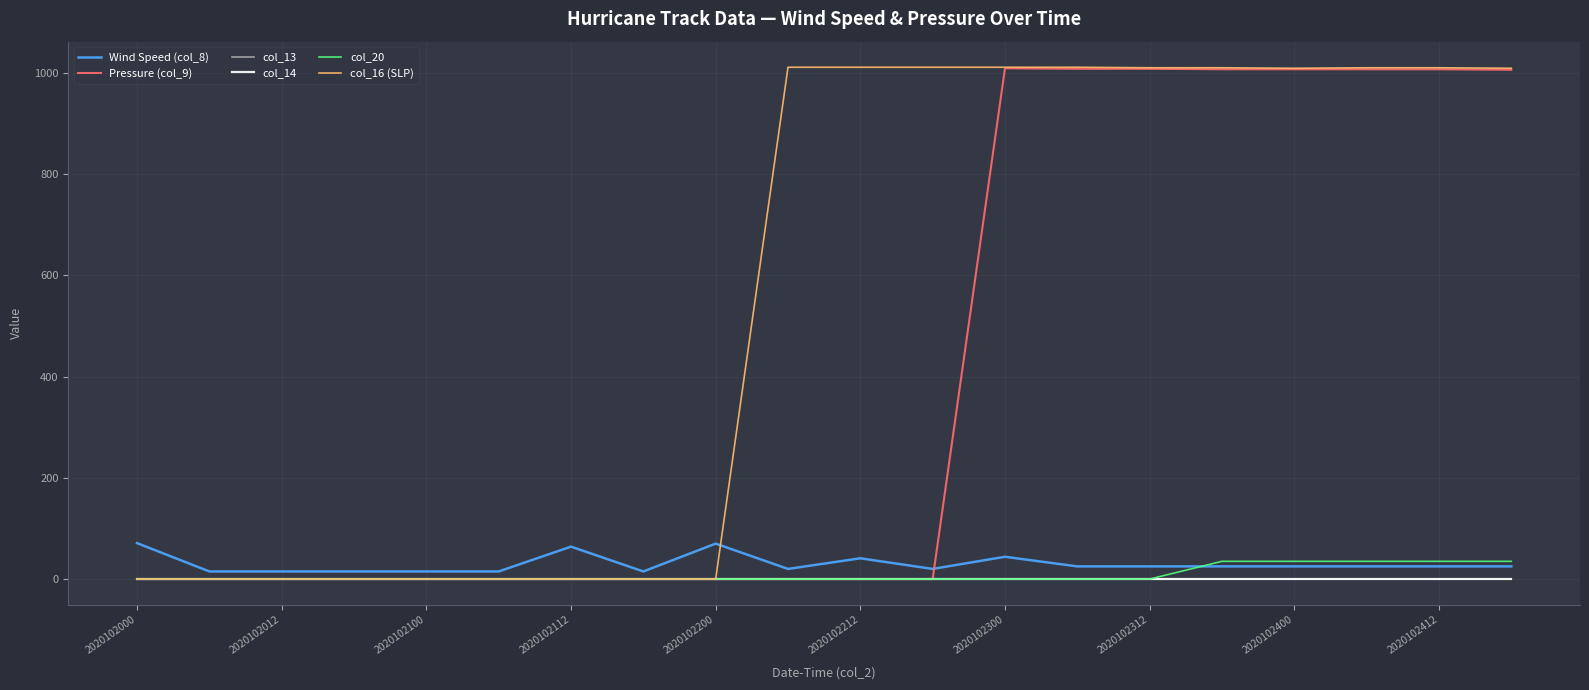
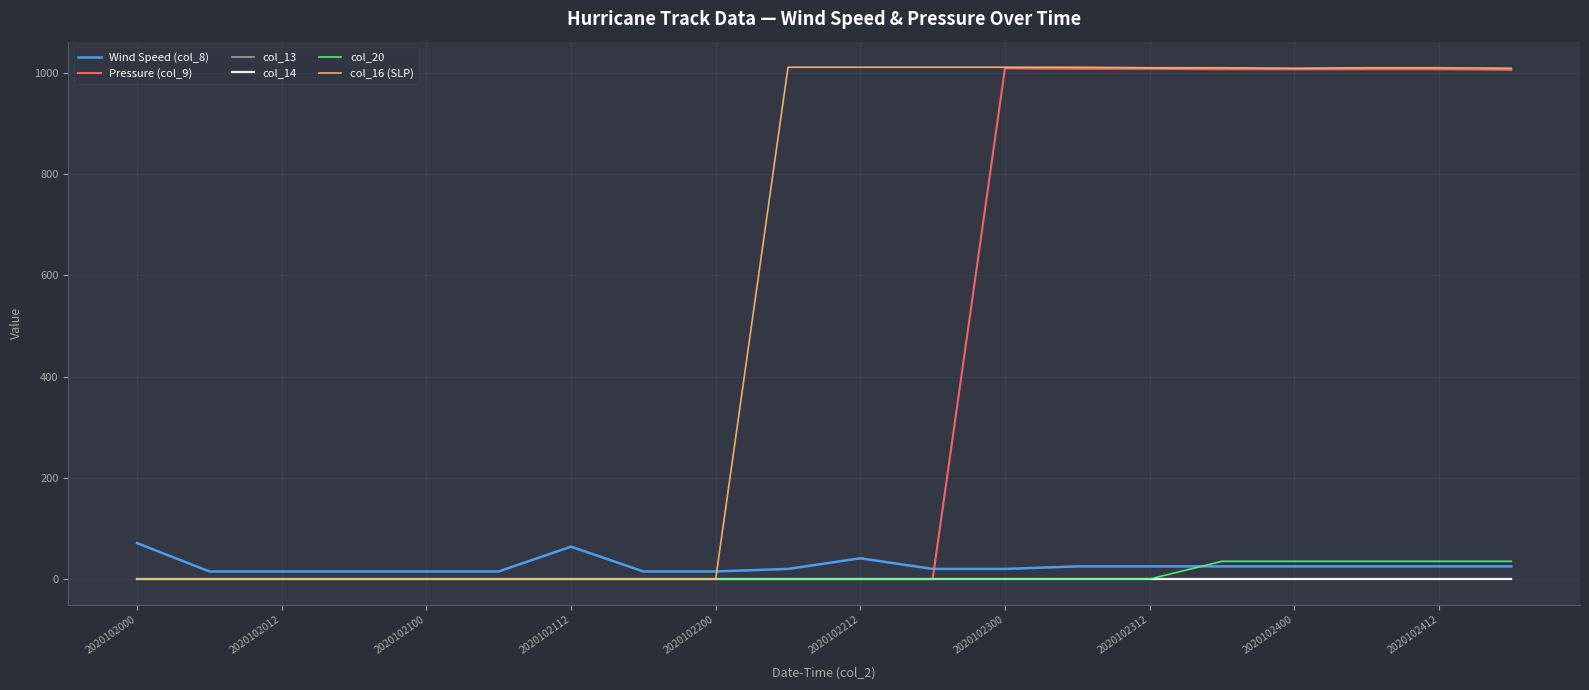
Wind Speed (col_8), 2020102200: 70 -> 20
Wind Speed (col_8), 2020102300: 40 -> 20
